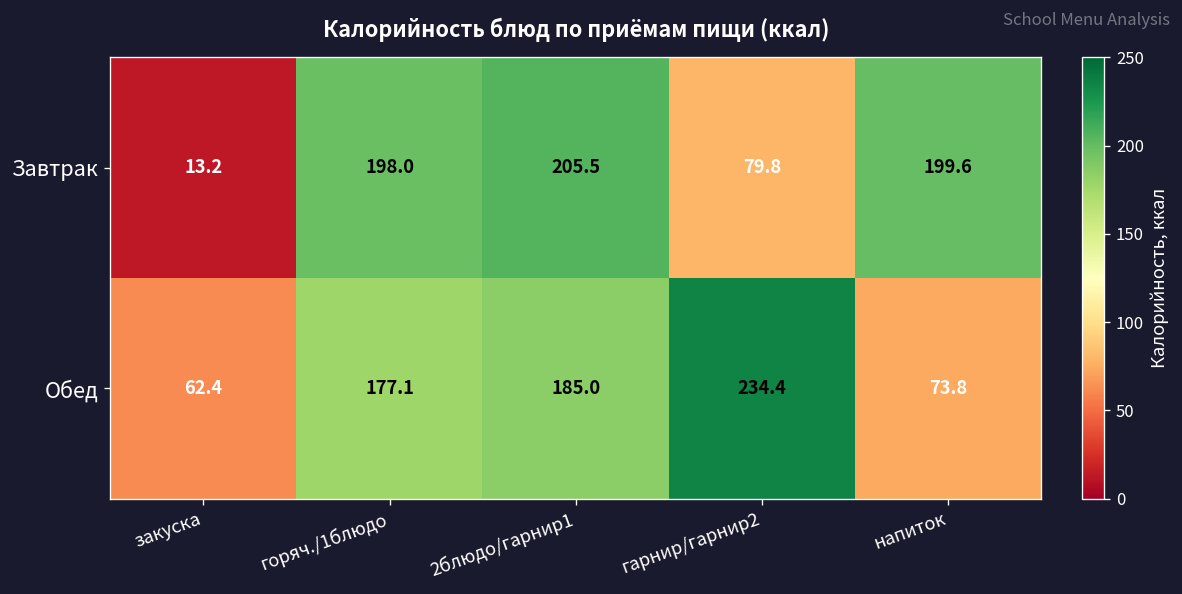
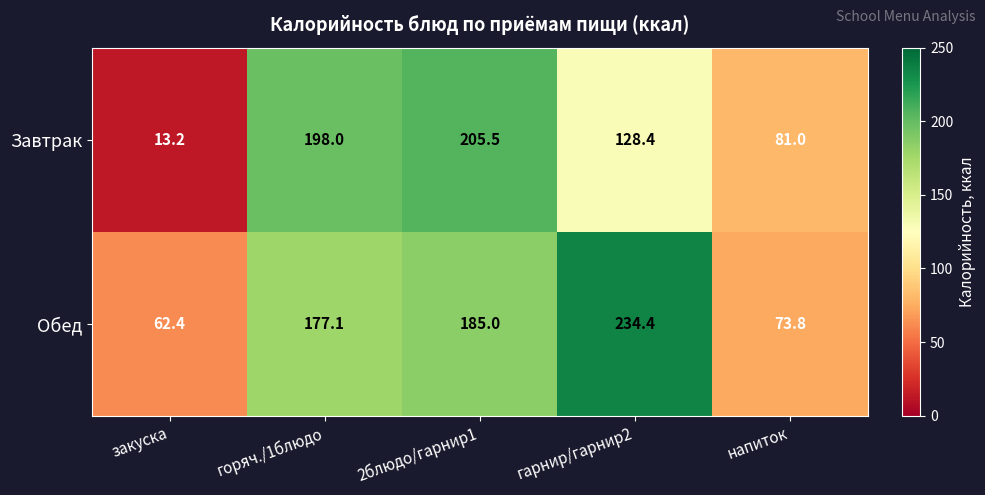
Завтрак, гарнир/гарнир2: 79.8 -> 128.4
Завтрак, напиток: 199.6 -> 81.0
